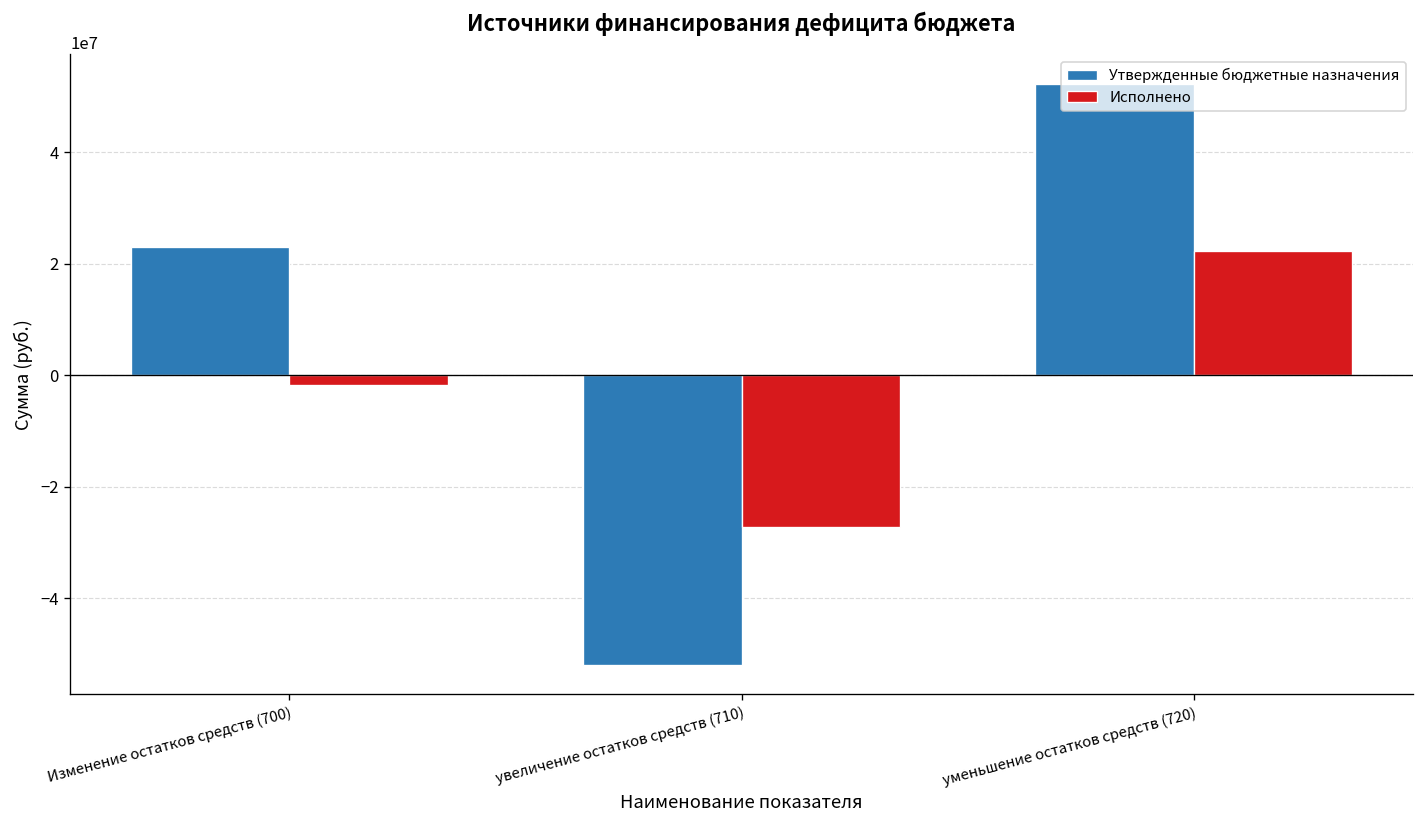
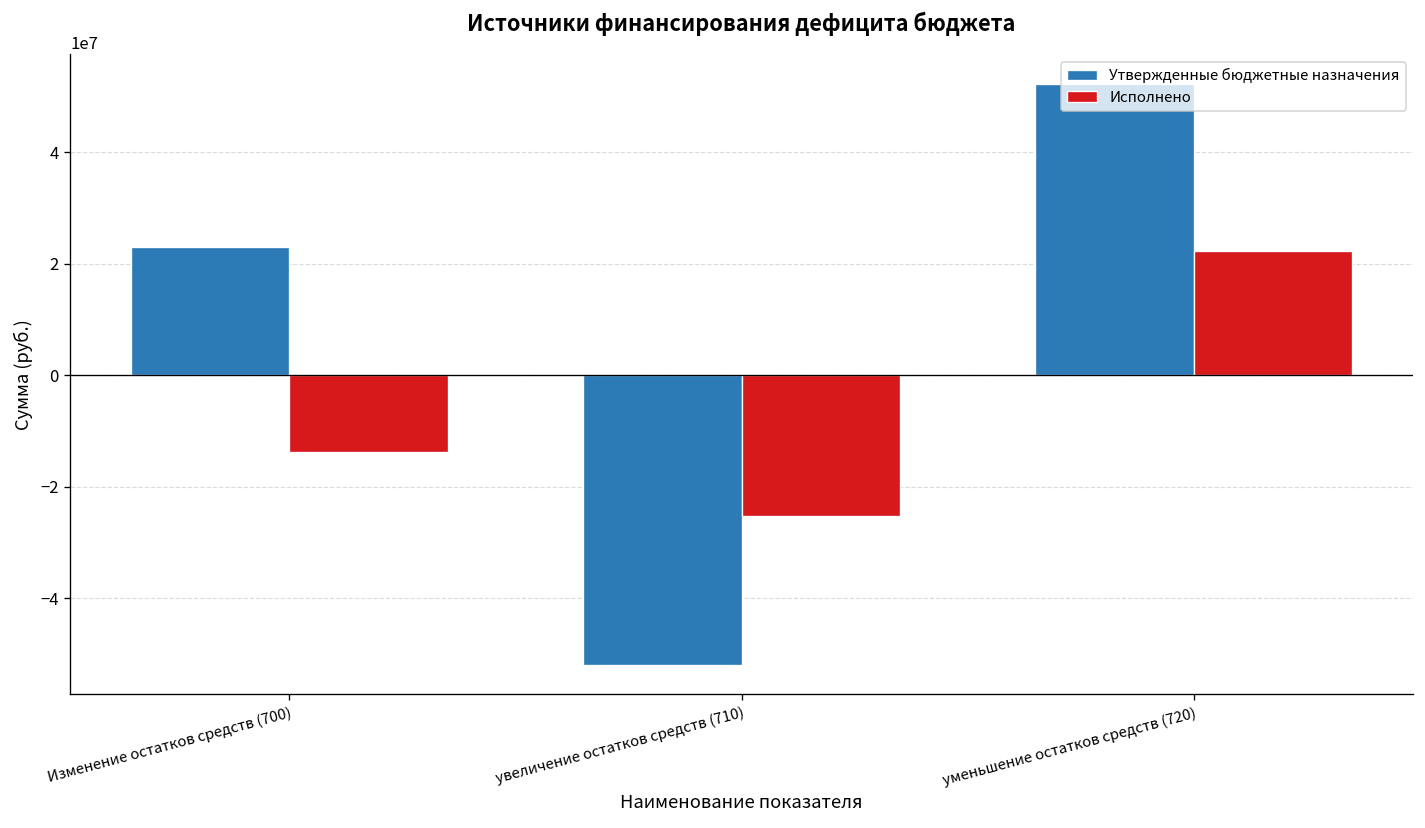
Исполнено, Изменение остатков средств (700): -2000000 -> -14000000
Исполнено, увеличение остатков средств (710): -27000000 -> -25000000
